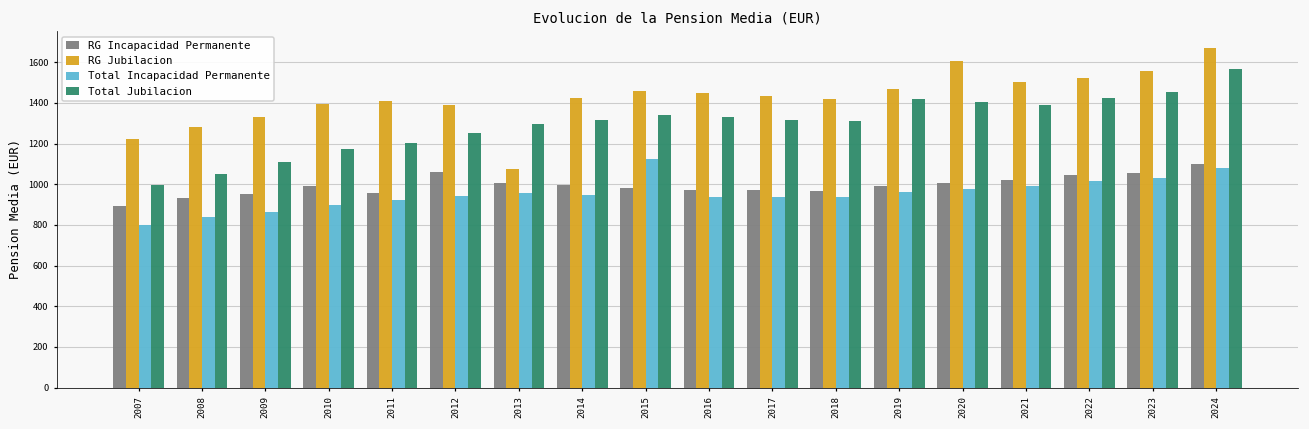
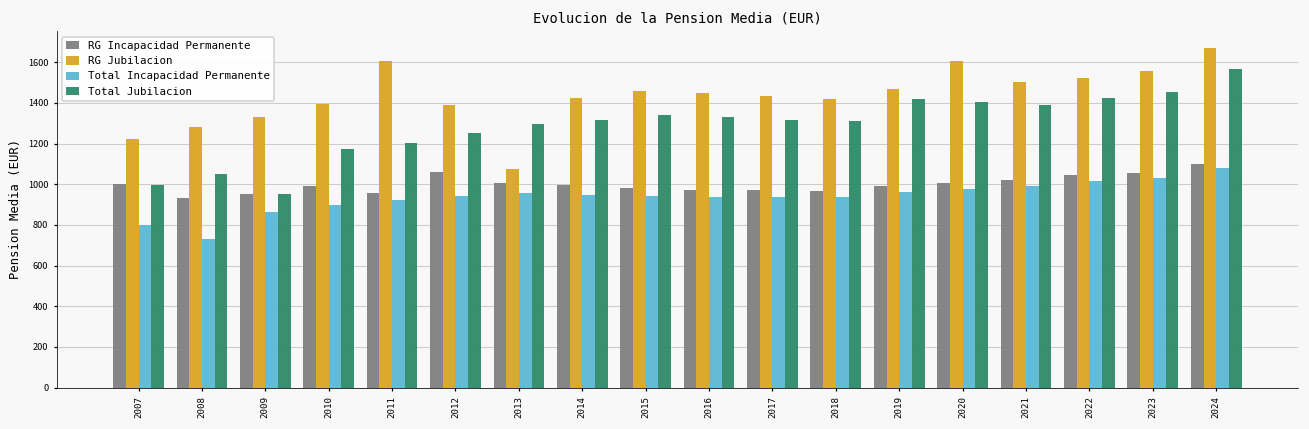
RG Incapacidad Permanente, 2007: 900 -> 1000
Total Incapacidad Permanente, 2008: 840 -> 730
Total Jubilacion, 2009: 1110 -> 950
RG Jubilacion, 2011: 1410 -> 1610
Total Incapacidad Permanente, 2015: 1120 -> 940
